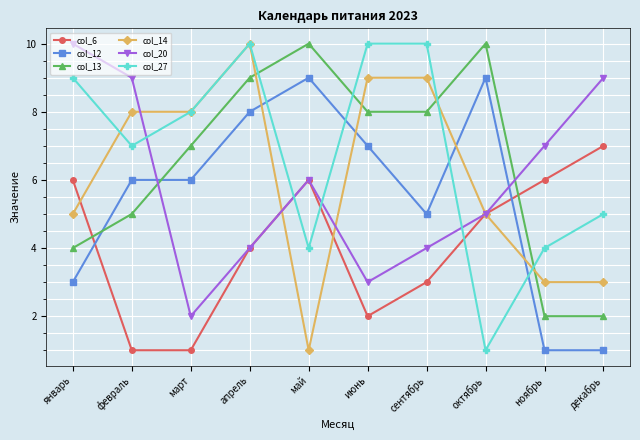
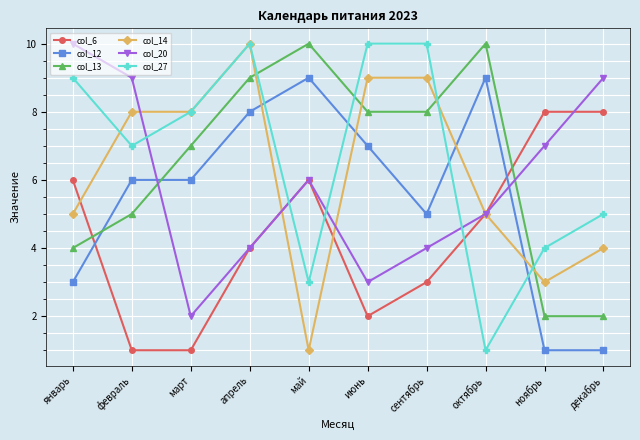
col_27, май: 4 -> 3
col_6, ноябрь: 6 -> 8
col_6, декабрь: 7 -> 8
col_14, декабрь: 3 -> 4
